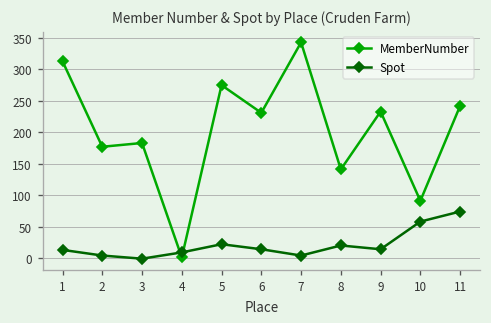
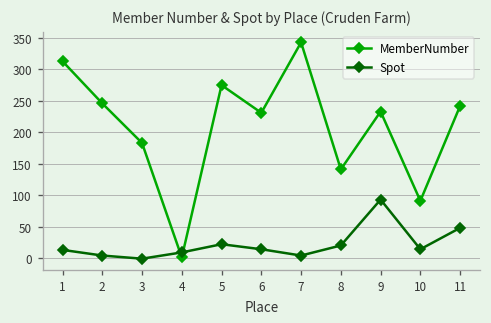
MemberNumber, 2: 180 -> 250
Spot, 9: 10 -> 90
Spot, 10: 60 -> 10
Spot, 11: 70 -> 50
